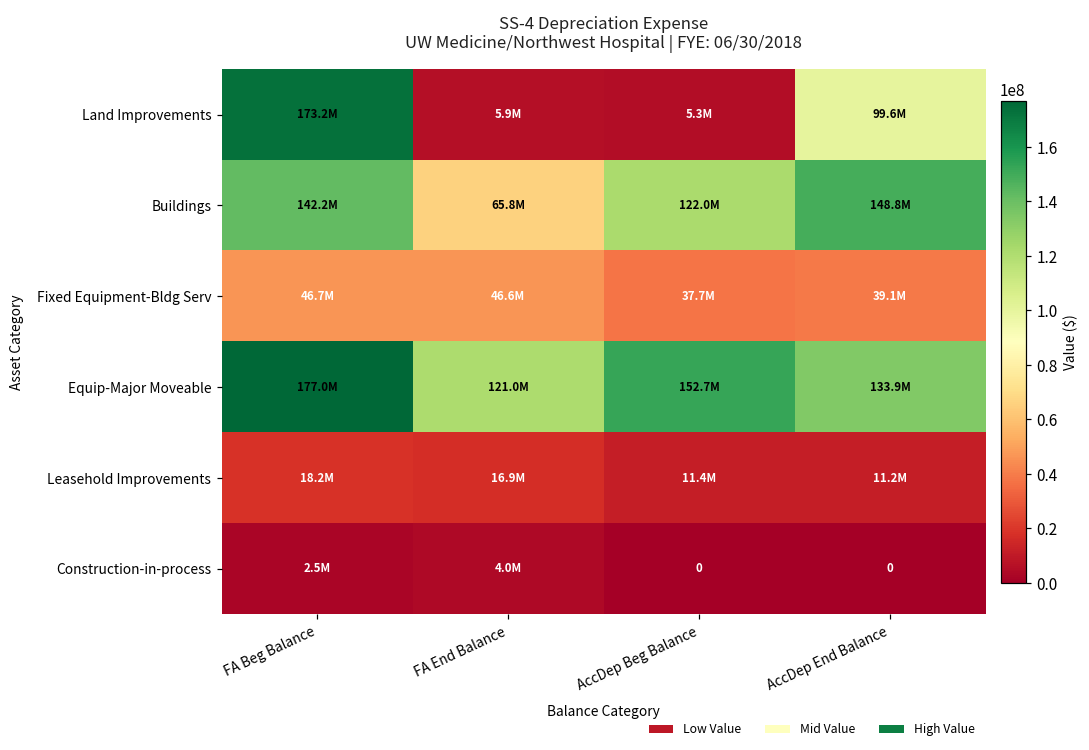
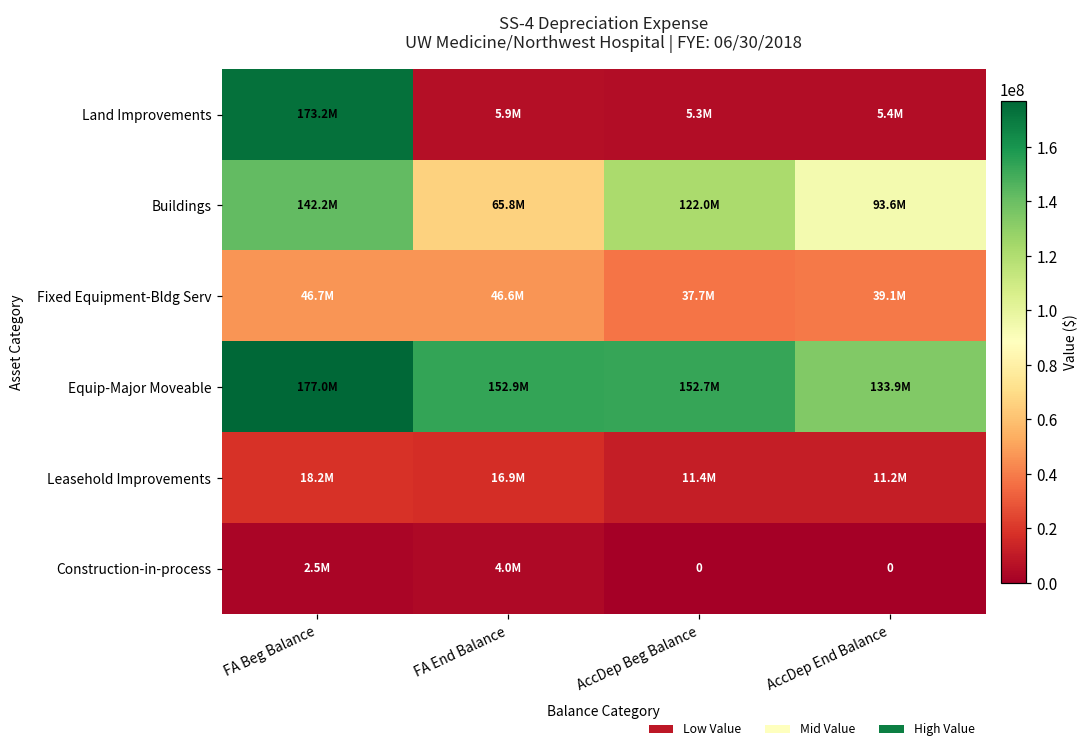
Land Improvements, AccDep End Balance: 99.6M -> 5.4M
Buildings, AccDep End Balance: 148.8M -> 93.6M
Equip-Major Moveable, FA End Balance: 121.0M -> 152.9M
